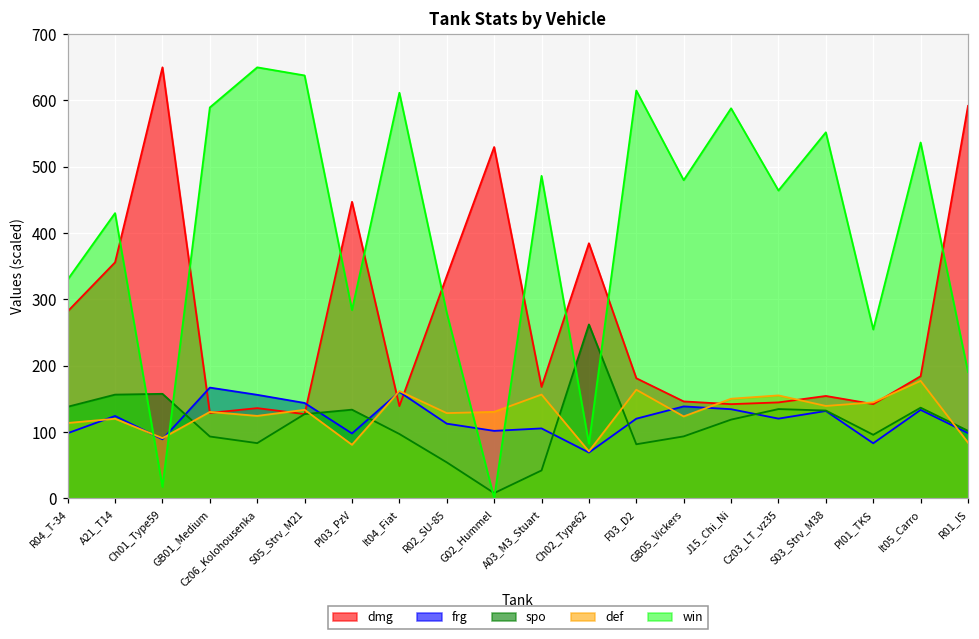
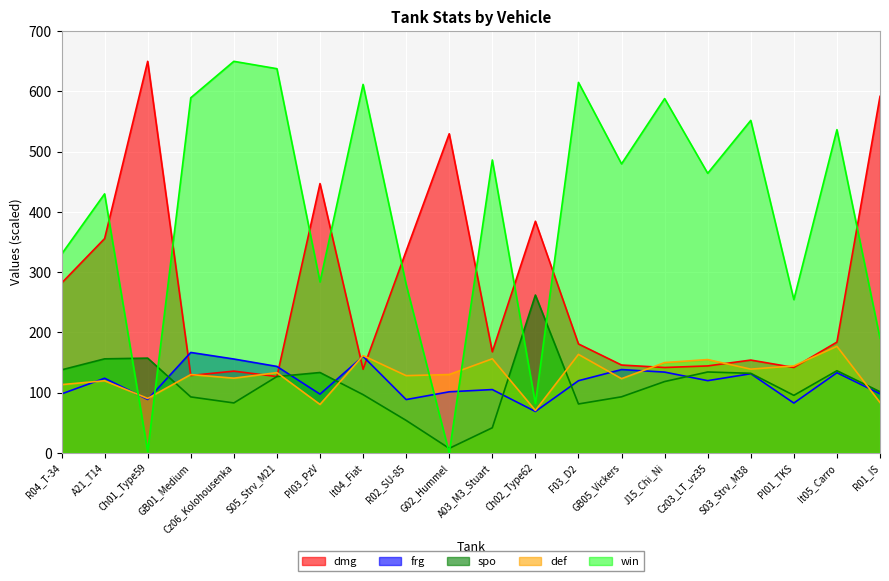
win, Ch01_Type59: 20 -> 0
frg, R02_SU-85: 110 -> 90
